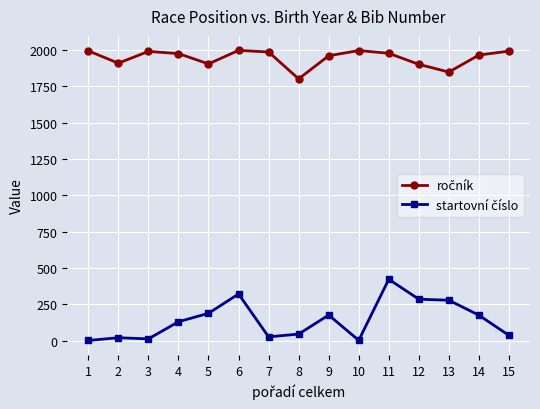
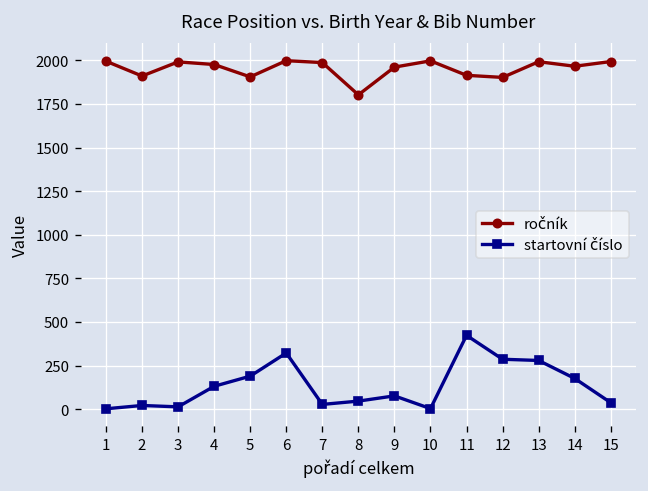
startovní číslo, 9: 180 -> 80
ročník, 11: 1980 -> 1910
ročník, 13: 1850 -> 1990
